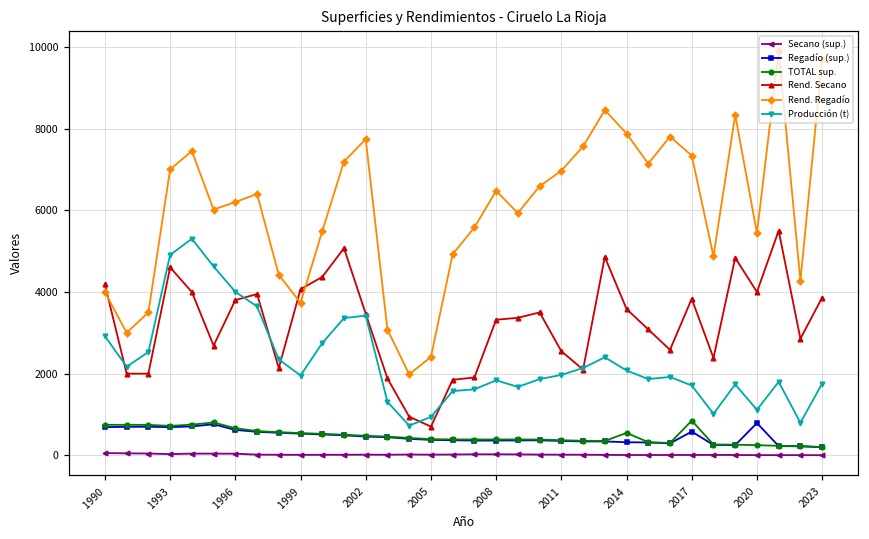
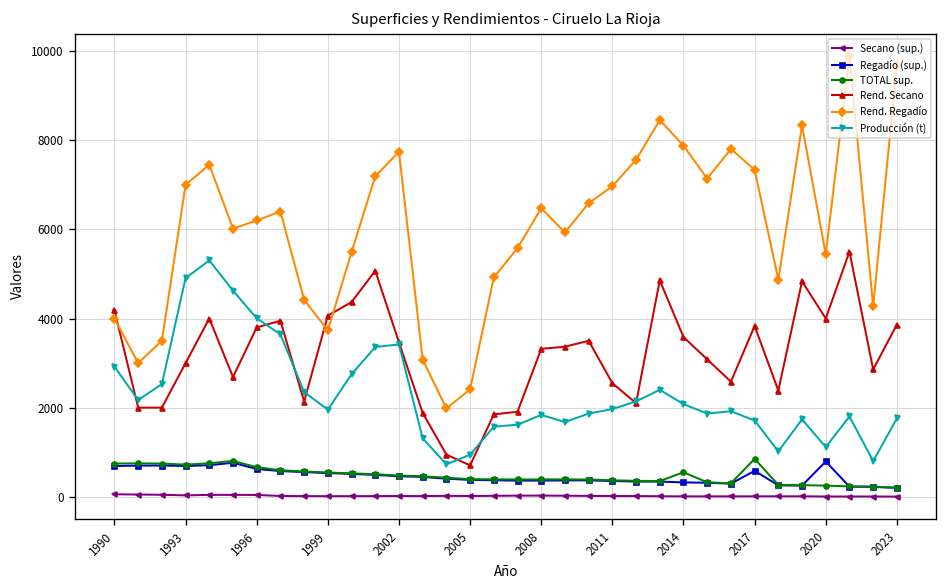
Rend. Secano, 1993: 4600 -> 3000
